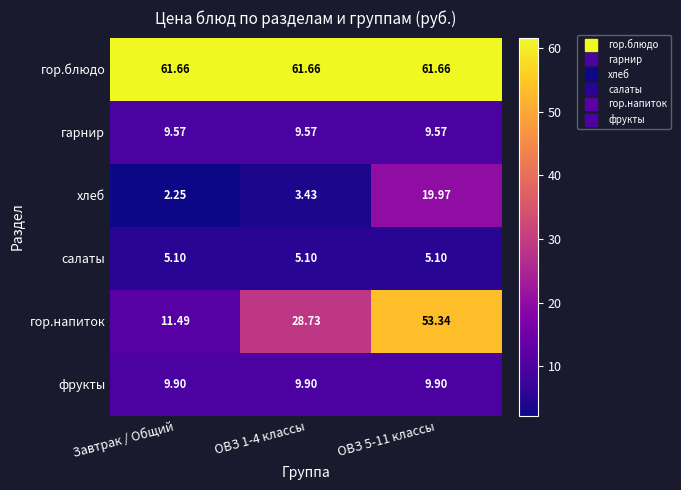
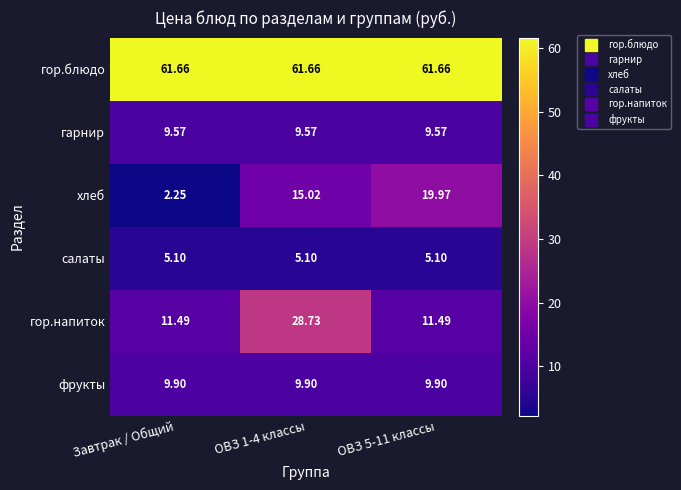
хлеб, ОВЗ 1-4 классы: 3.43 -> 15.02
гор.напиток, ОВЗ 5-11 классы: 53.34 -> 11.49
